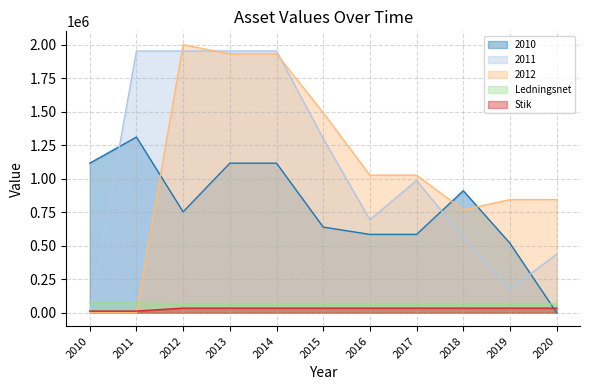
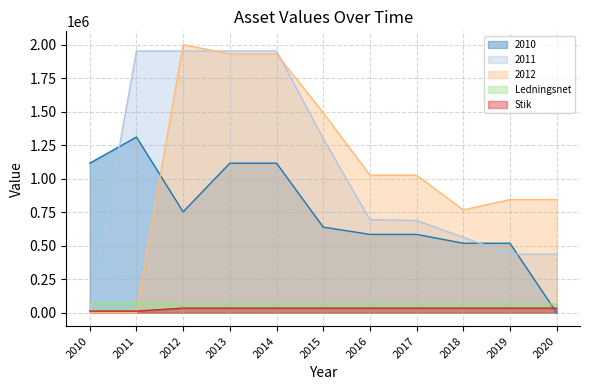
2011, 2017: 990000 -> 690000
2010, 2018: 910000 -> 520000
2011, 2019: 180000 -> 440000
